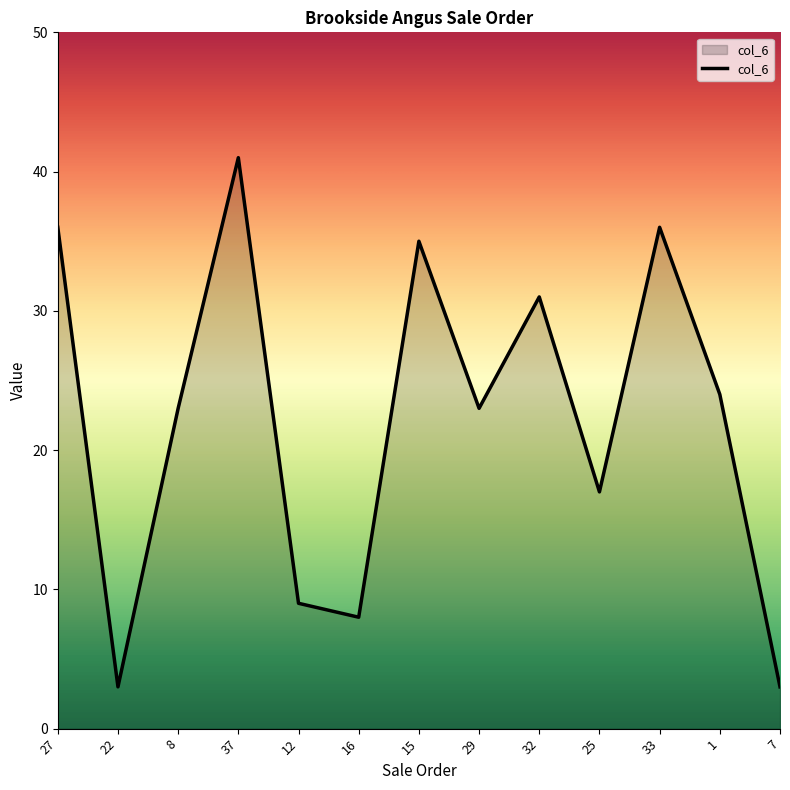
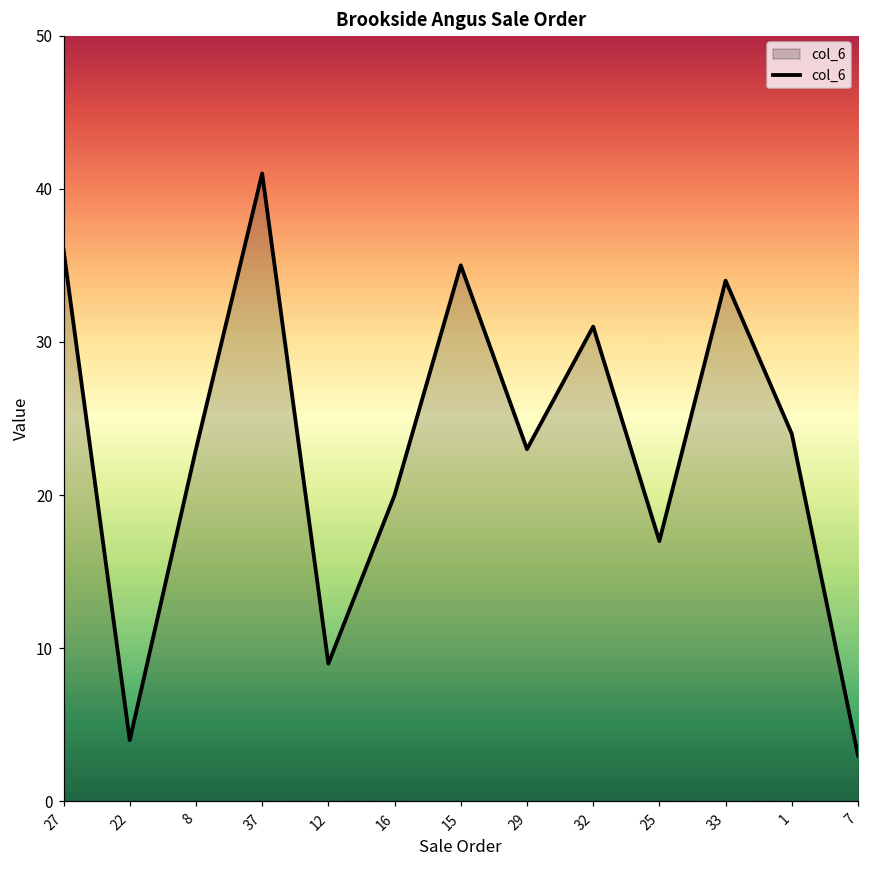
22: 3 -> 4
16: 8 -> 20
33: 36 -> 34
